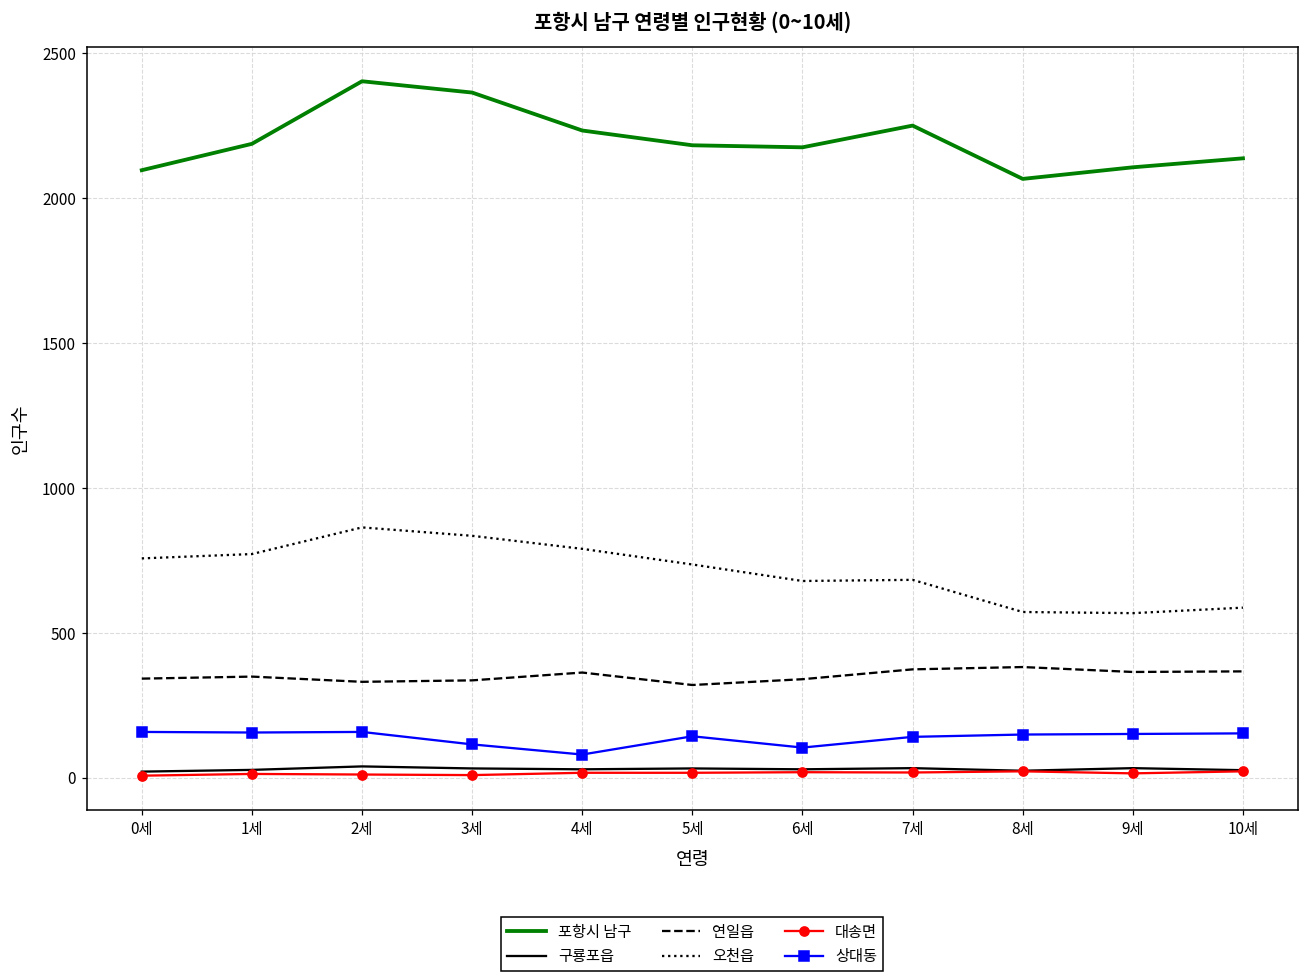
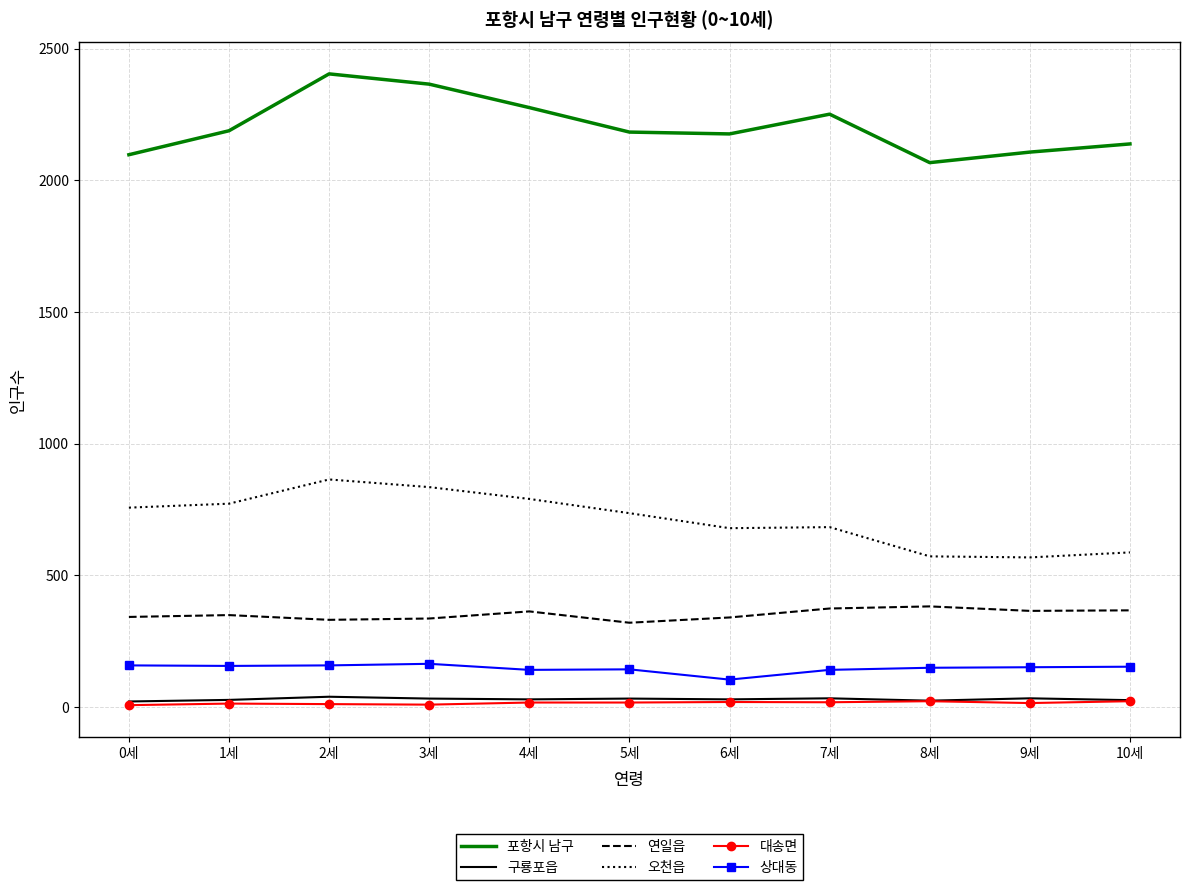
상대동, 3세: 120 -> 160
포항시 남구, 4세: 2230 -> 2280
상대동, 4세: 80 -> 140
